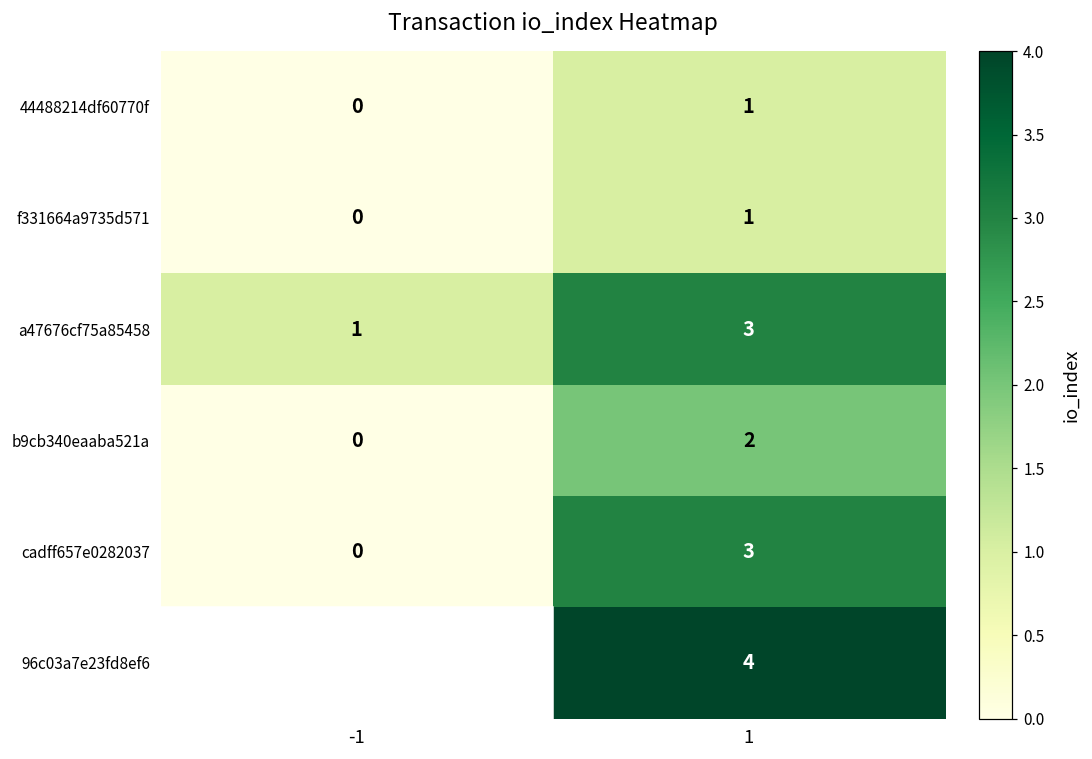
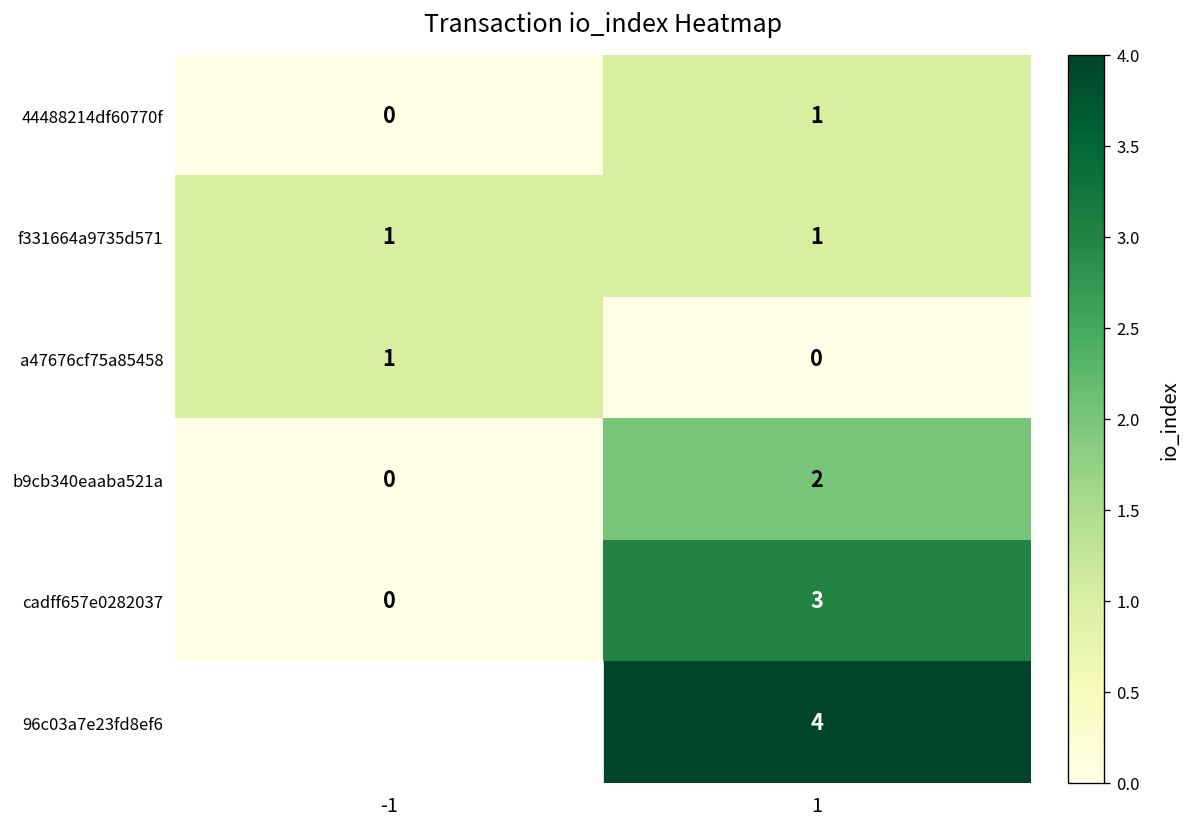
f331664a9735d571, -1: 0 -> 1
a47676cf75a85458, 1: 3 -> 0
